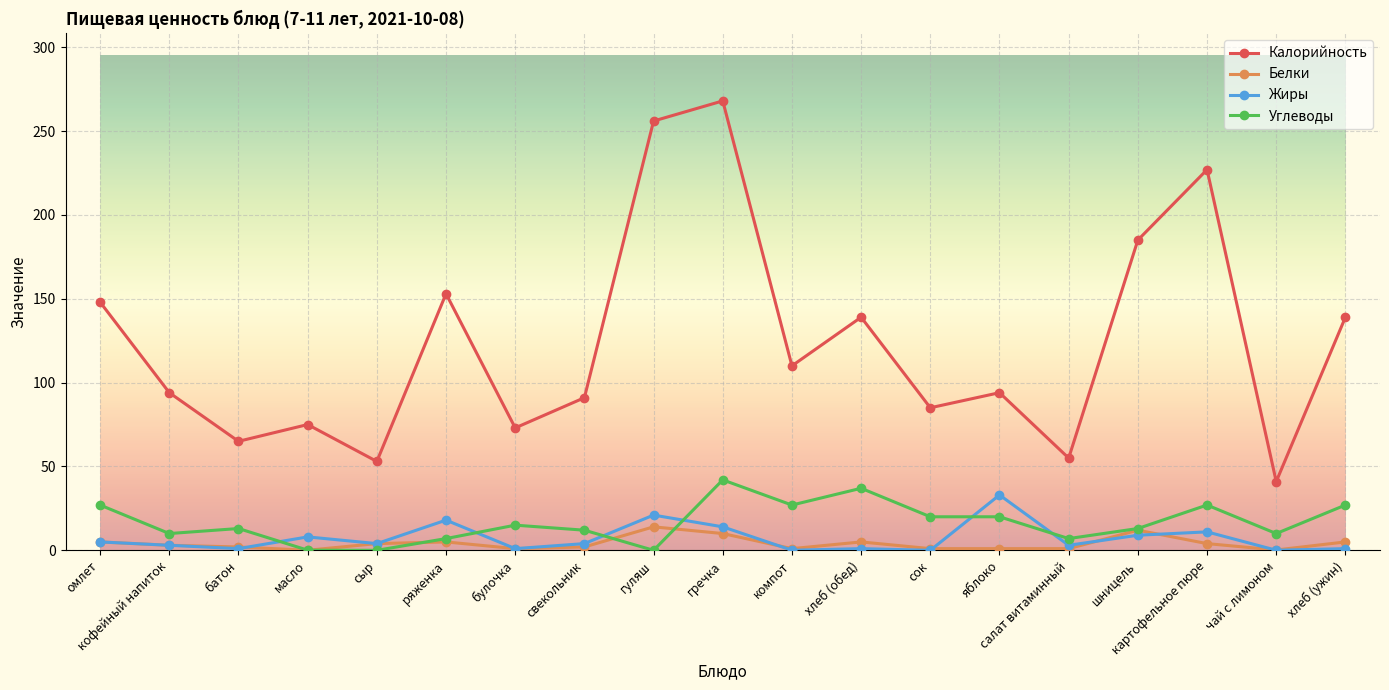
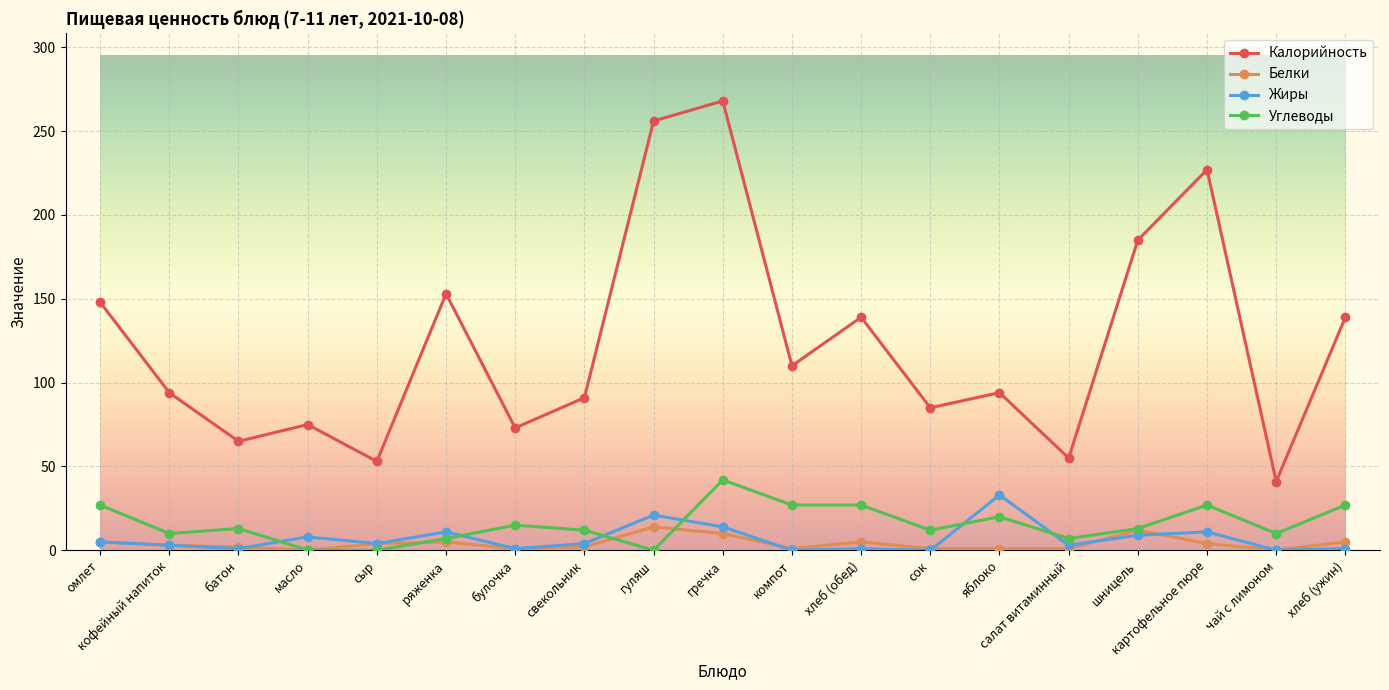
Жиры, ряженка: 18 -> 11
Углеводы, хлеб (обед): 37 -> 27
Углеводы, сок: 20 -> 12
